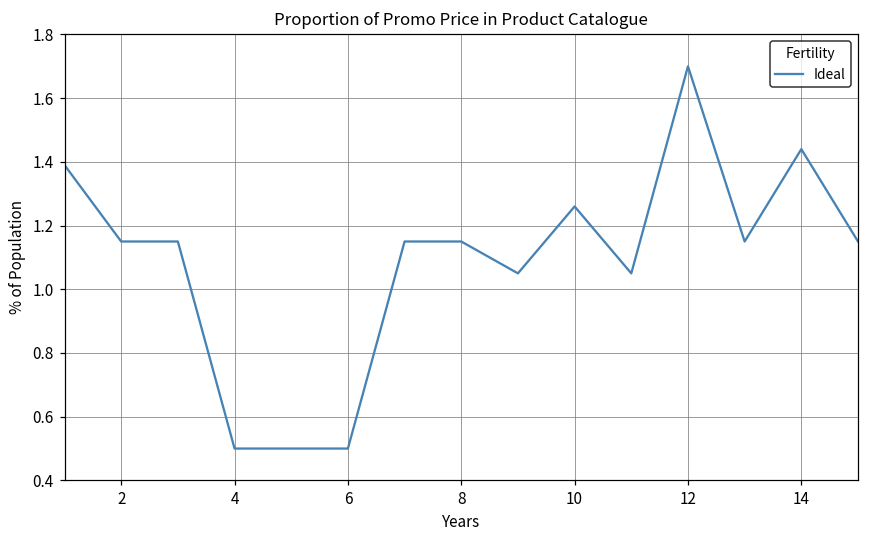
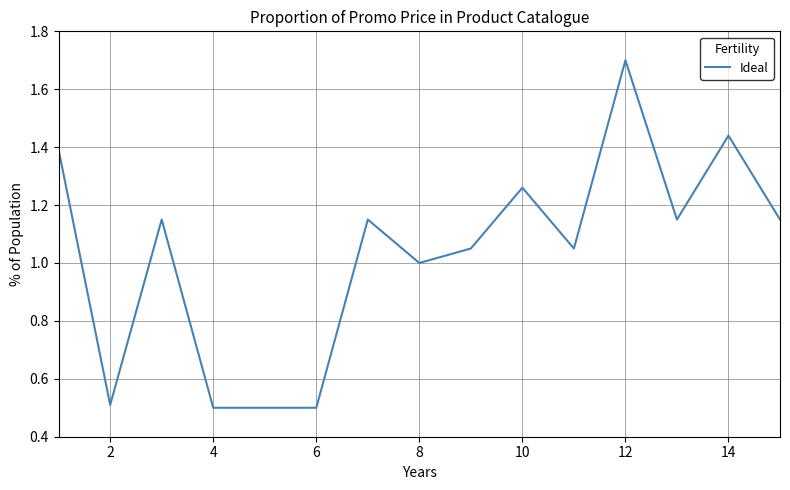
2: 1.15 -> 0.51
8: 1.15 -> 1.00
